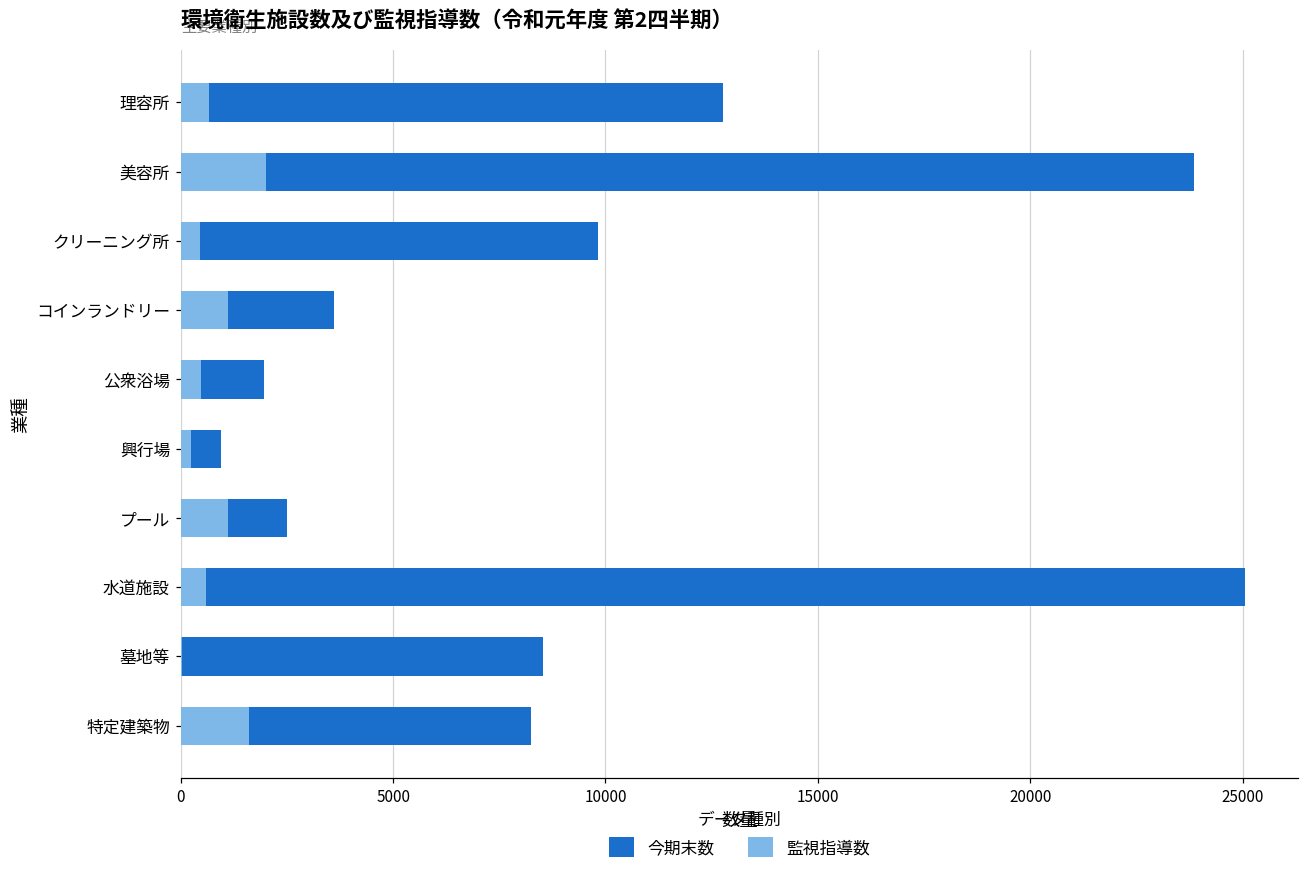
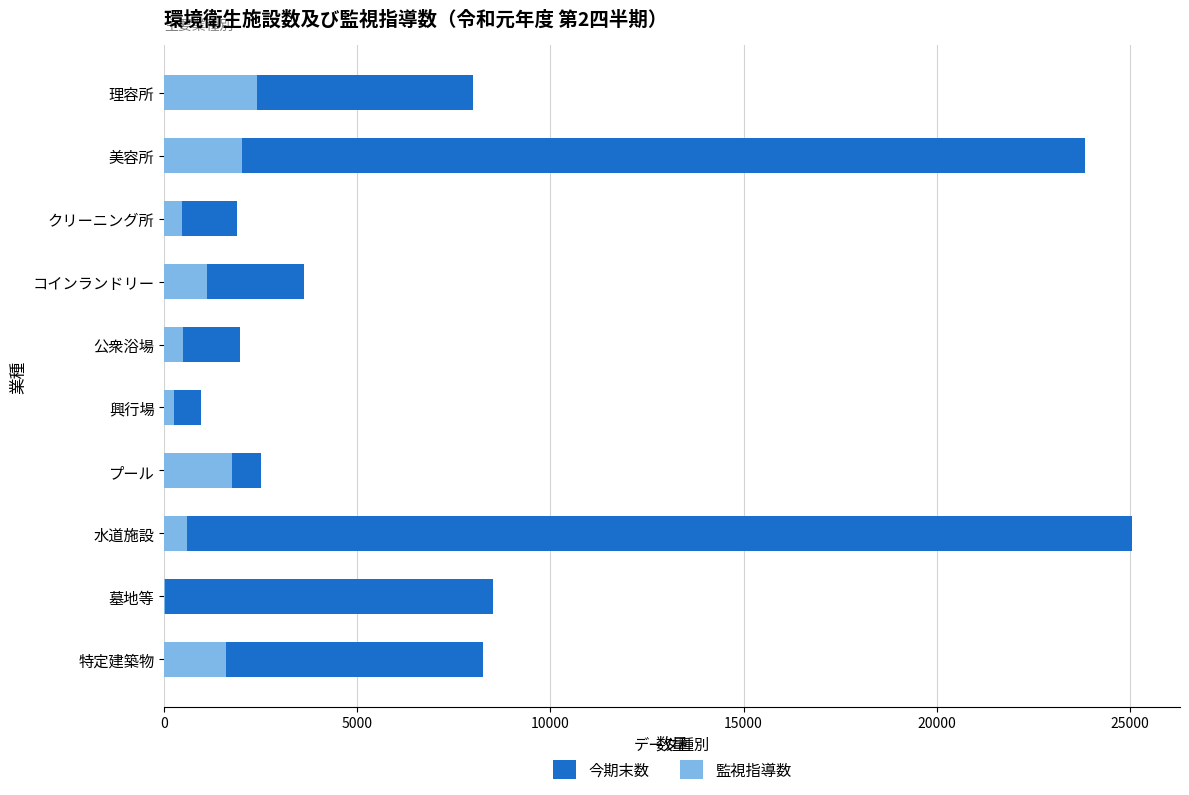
今期末数, 理容所: 12800 -> 8000
監視指導数, 理容所: 700 -> 2400
今期末数, クリーニング所: 9800 -> 1900
監視指導数, プール: 1100 -> 1800
